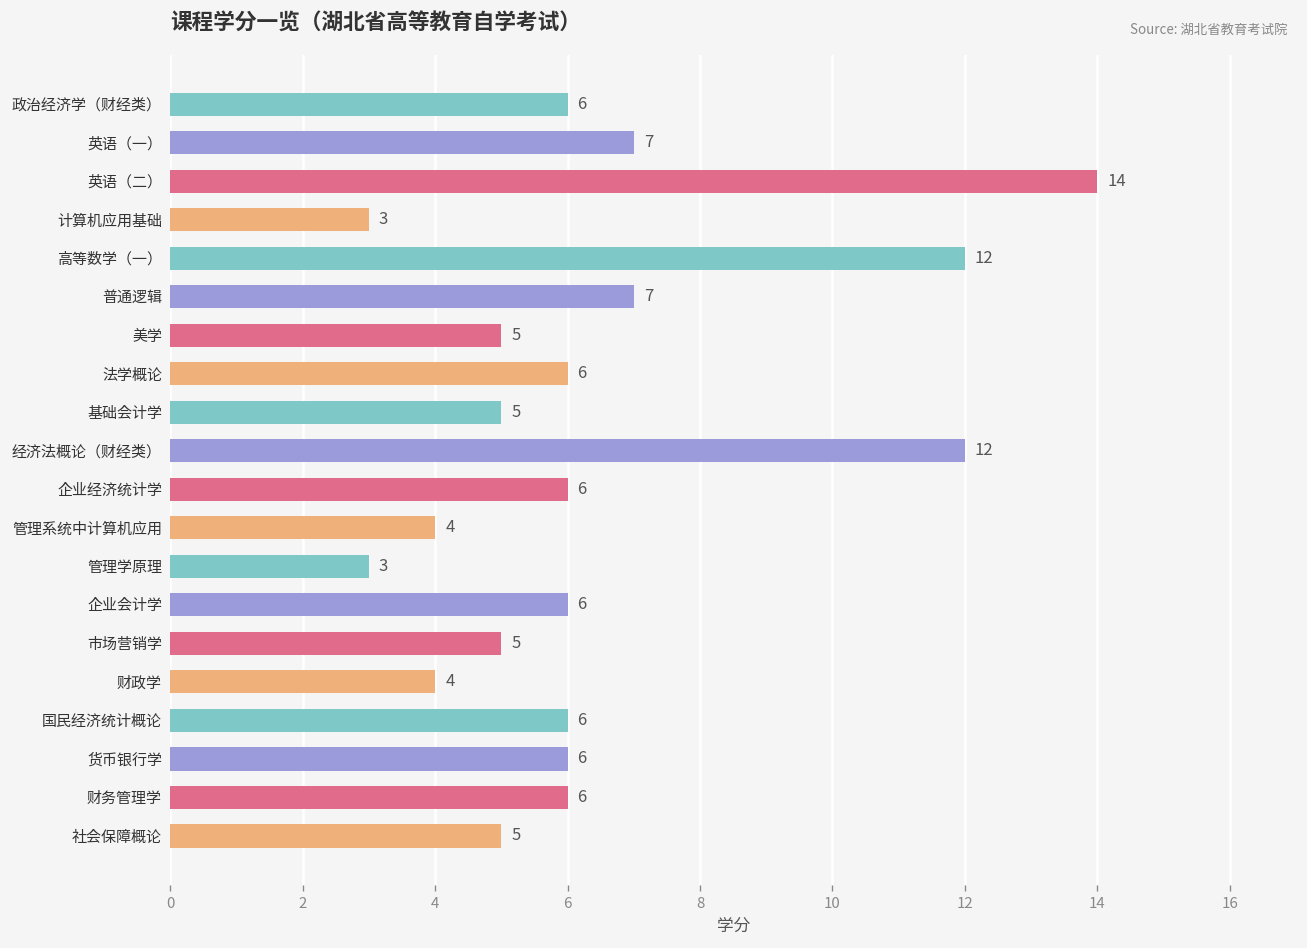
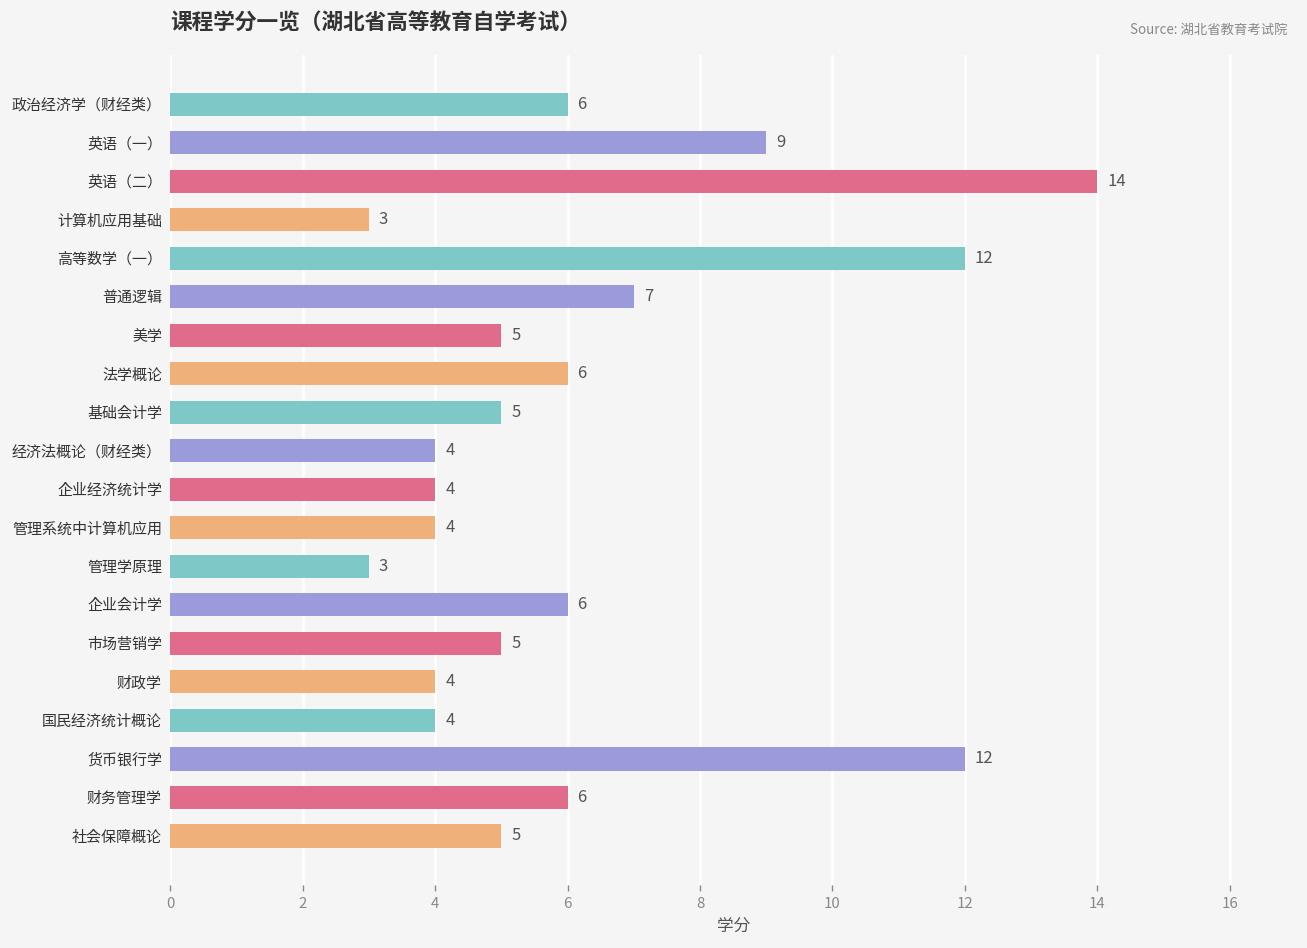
英语（一）: 7 -> 9
经济法概论（财经类）: 12 -> 4
企业经济统计学: 6 -> 4
国民经济统计概论: 6 -> 4
货币银行学: 6 -> 12
